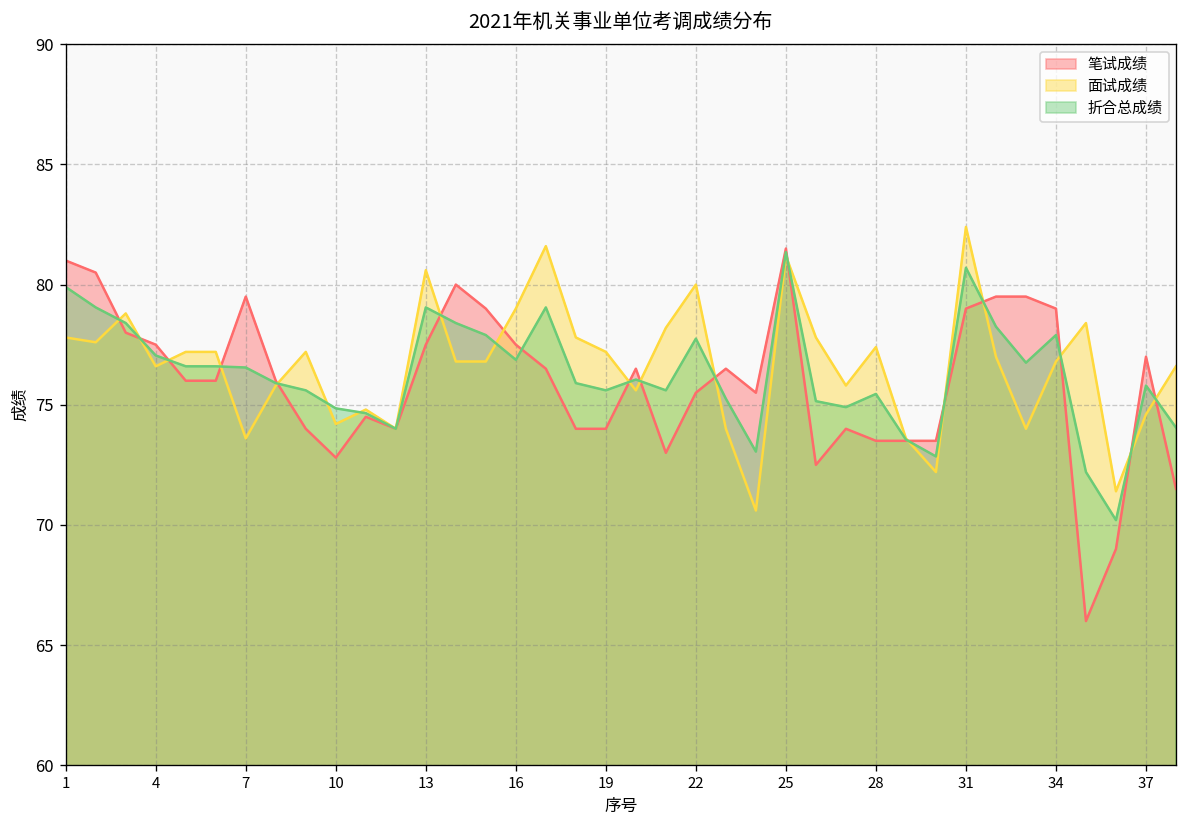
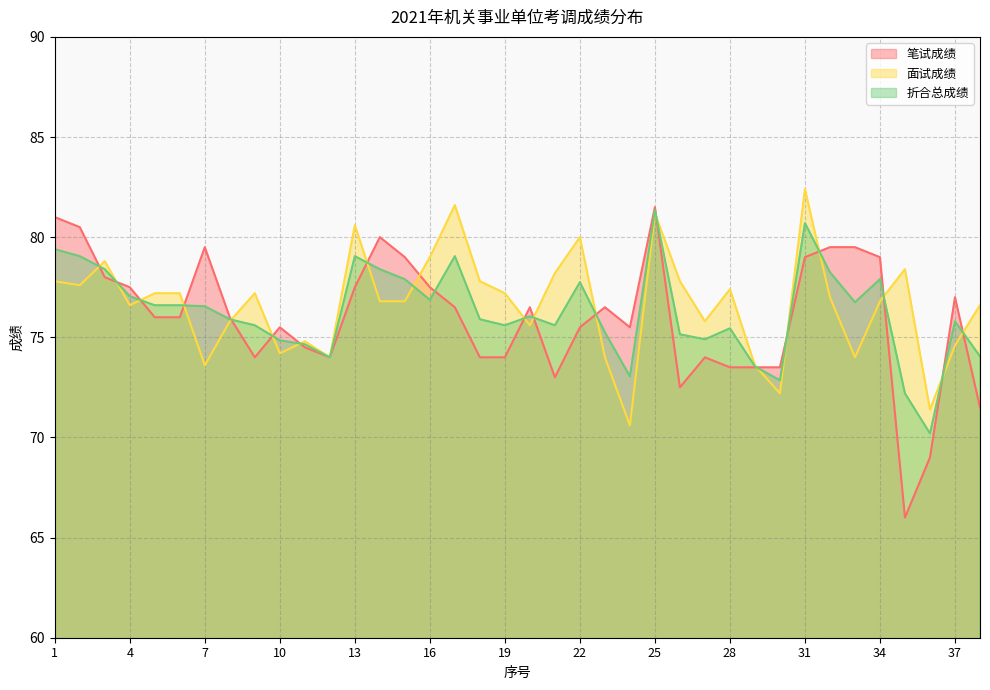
折合总成绩, 1: 79.9 -> 79.4
笔试成绩, 10: 72.8 -> 75.5
